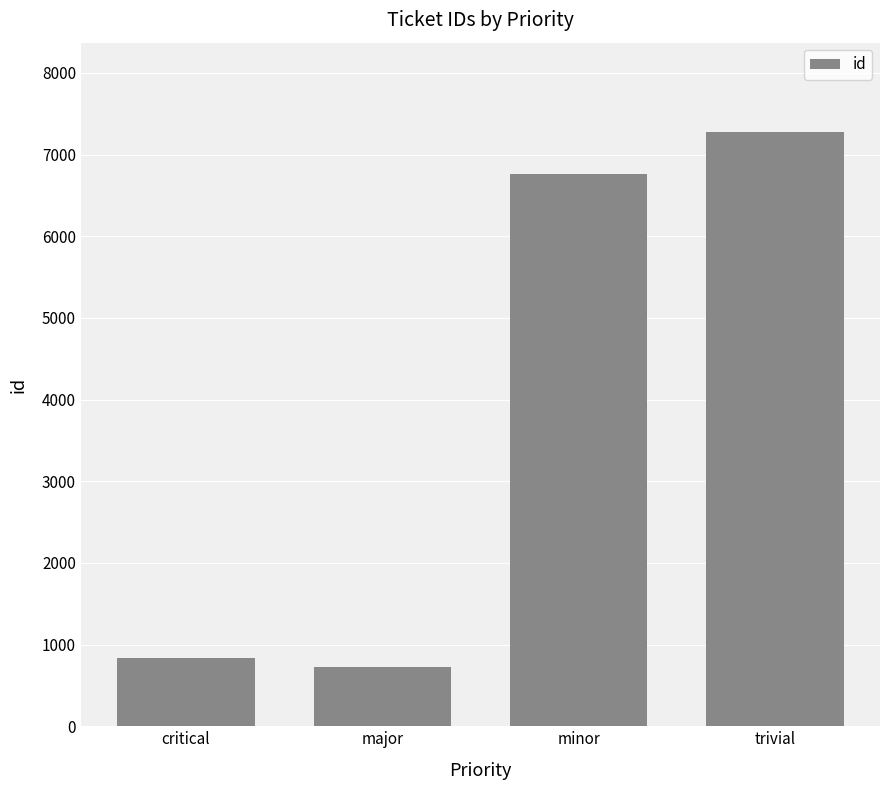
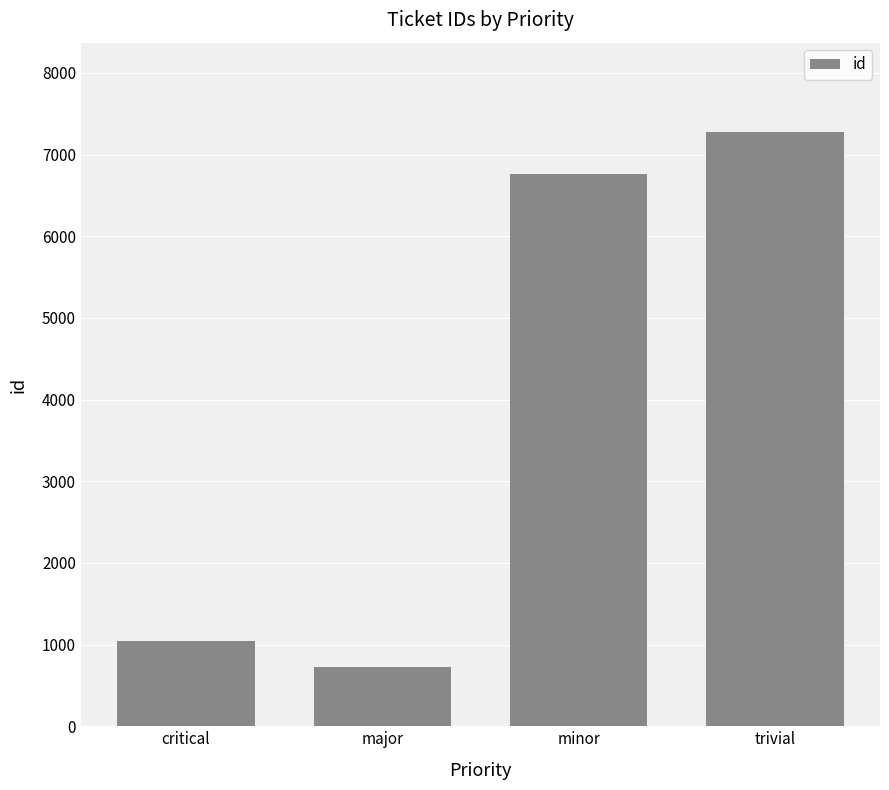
critical: 800 -> 1000
